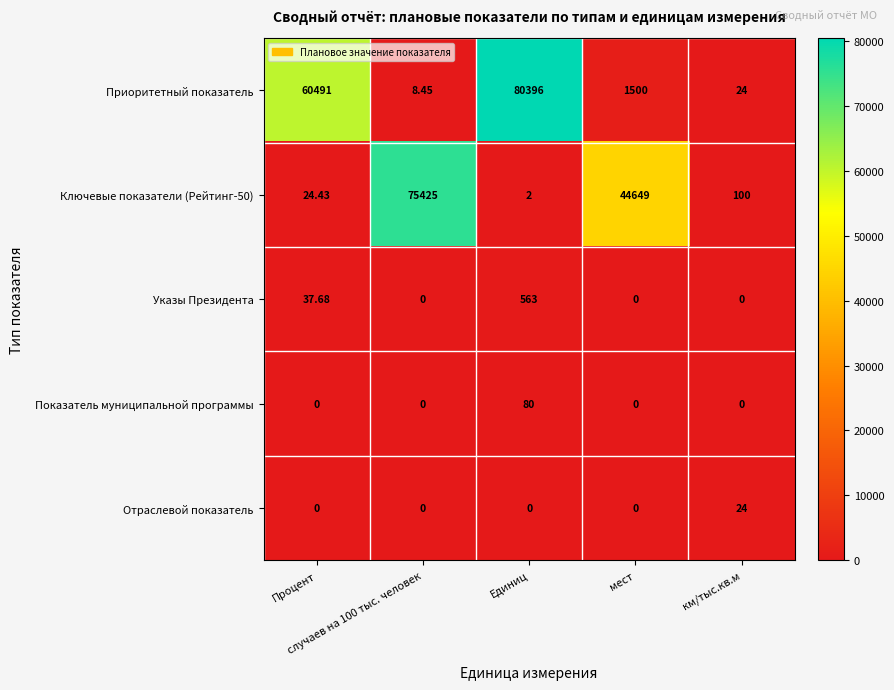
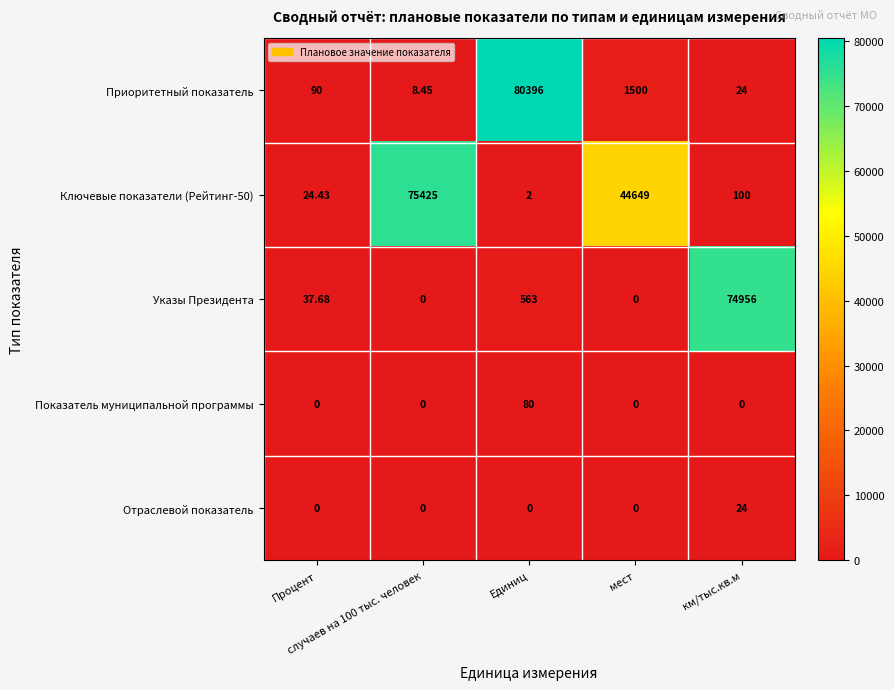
Приоритетный показатель, Процент: 60491 -> 90
Указы Президента, км/тыс.кв.м: 0 -> 74956
